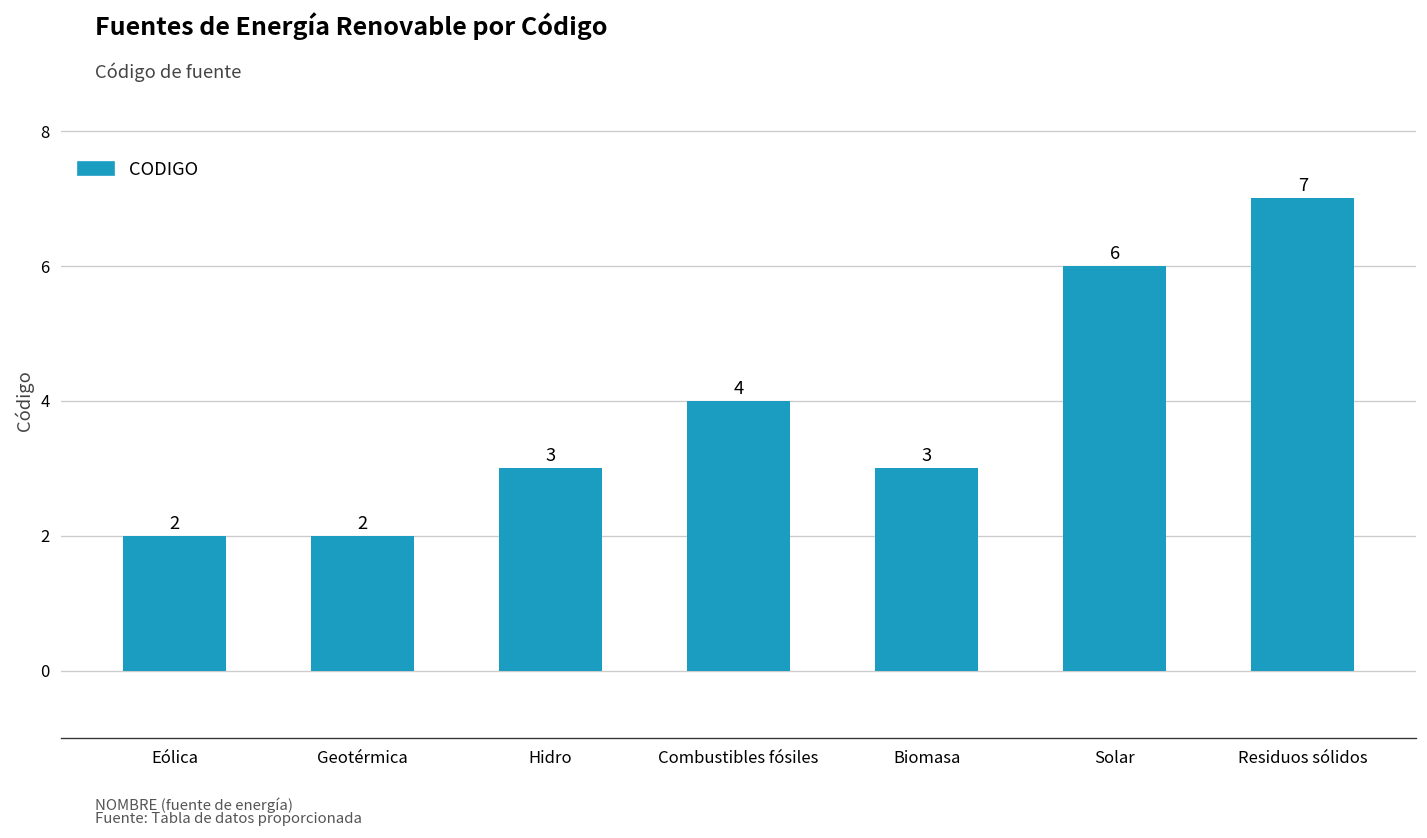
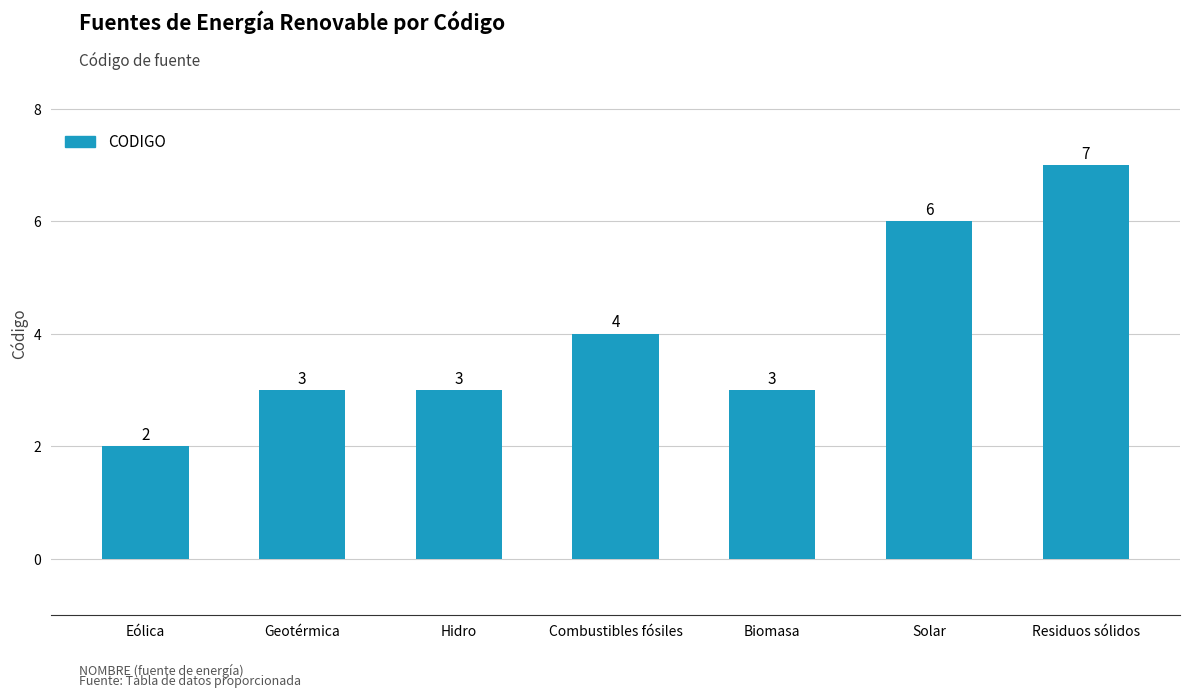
Geotérmica: 2 -> 3
